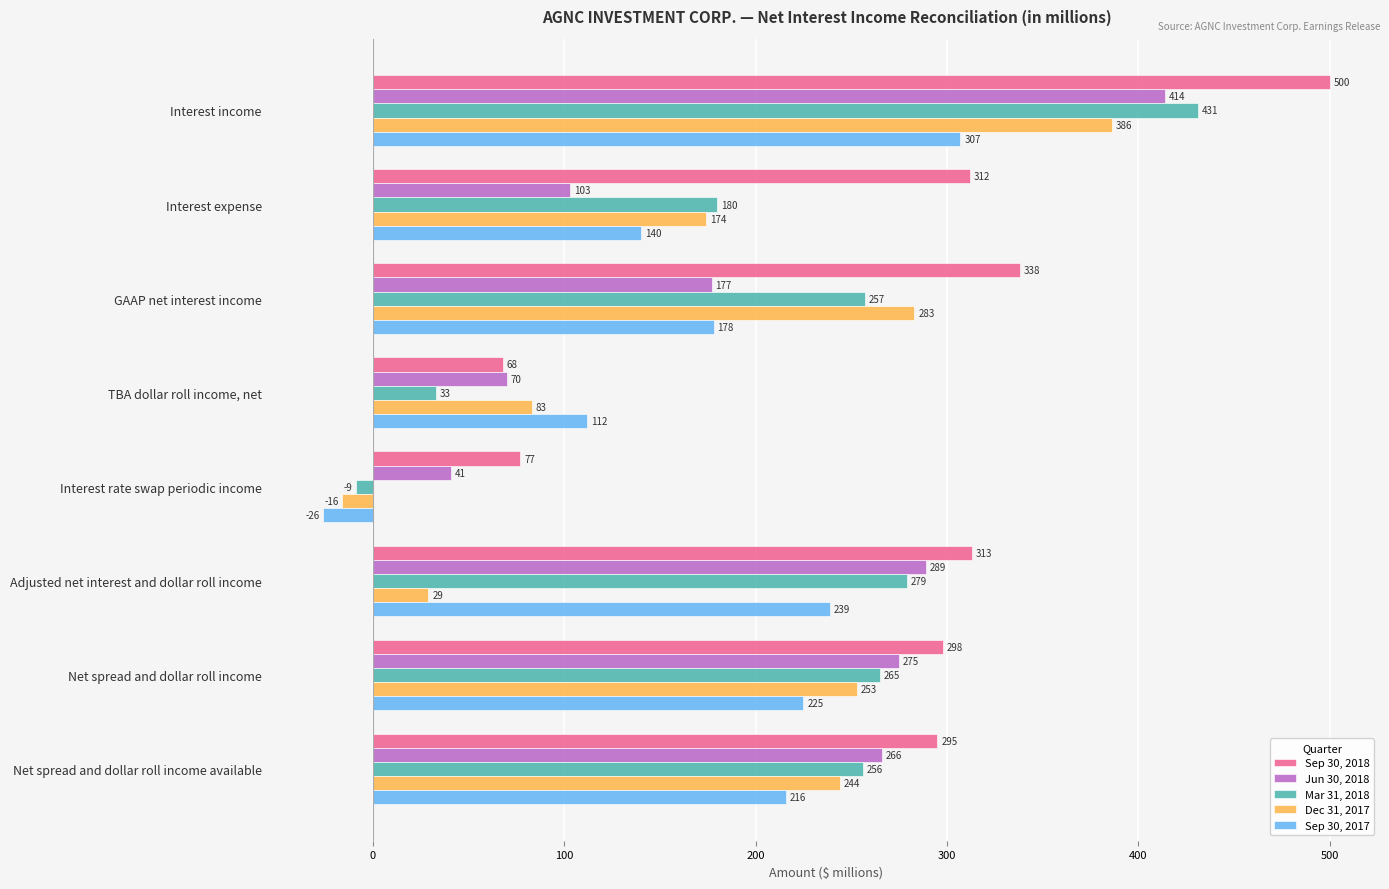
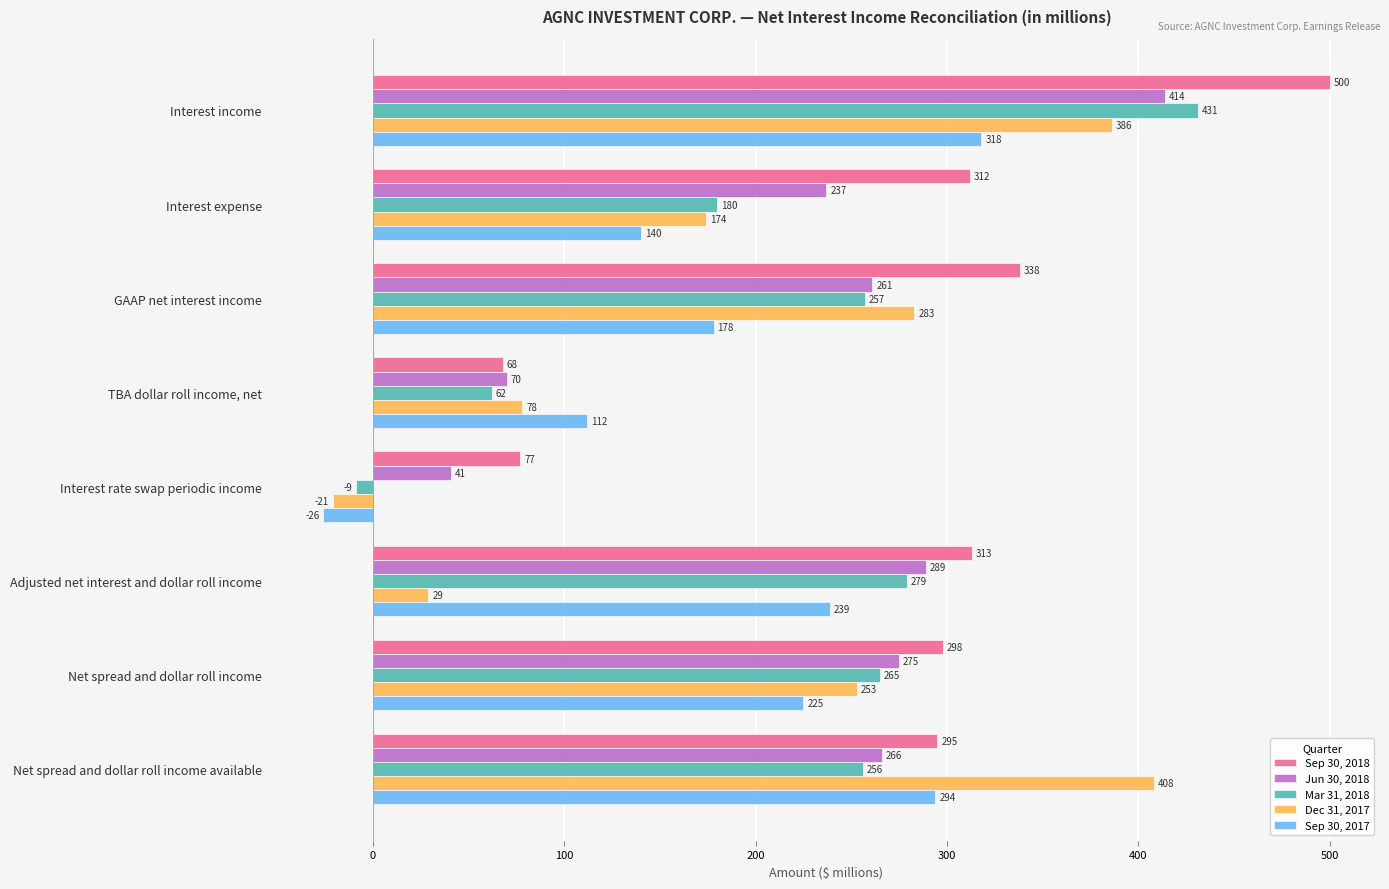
Sep 30, 2017, Interest income: 307 -> 318
Jun 30, 2018, Interest expense: 103 -> 237
Jun 30, 2018, GAAP net interest income: 177 -> 261
Mar 31, 2018, TBA dollar roll income, net: 33 -> 62
Dec 31, 2017, TBA dollar roll income, net: 83 -> 78
Dec 31, 2017, Interest rate swap periodic income: -16 -> -21
Dec 31, 2017, Net spread and dollar roll income available: 244 -> 408
Sep 30, 2017, Net spread and dollar roll income available: 216 -> 294
